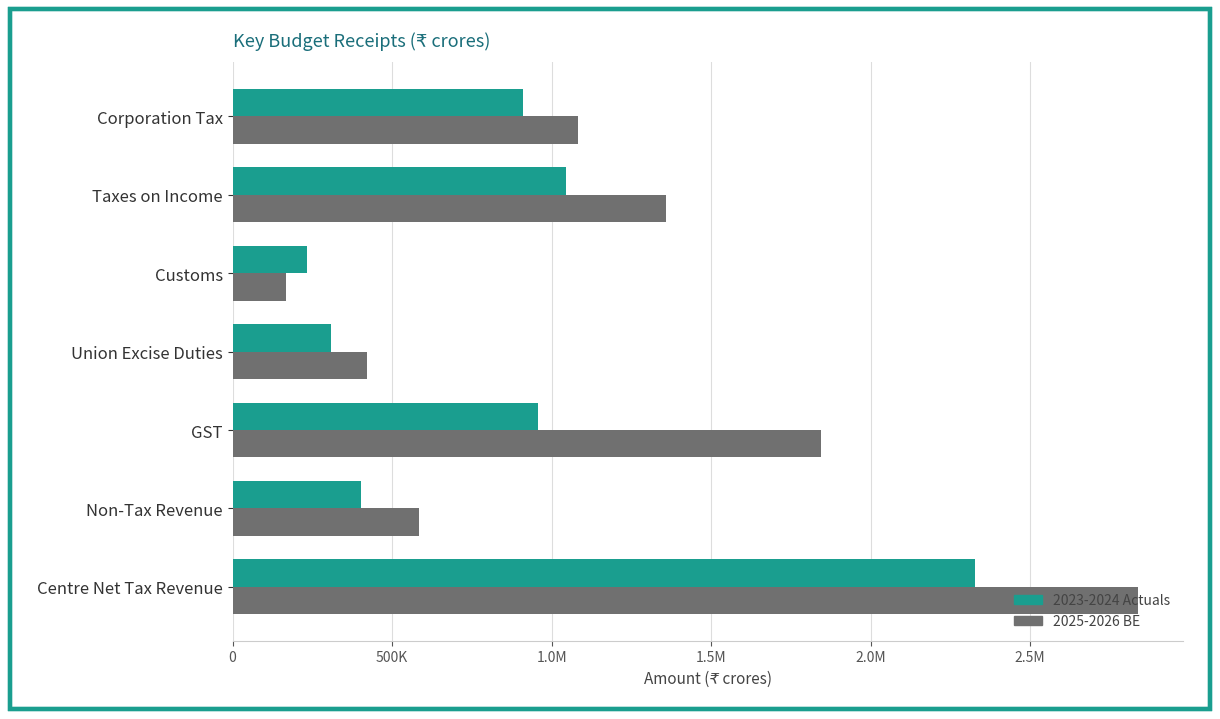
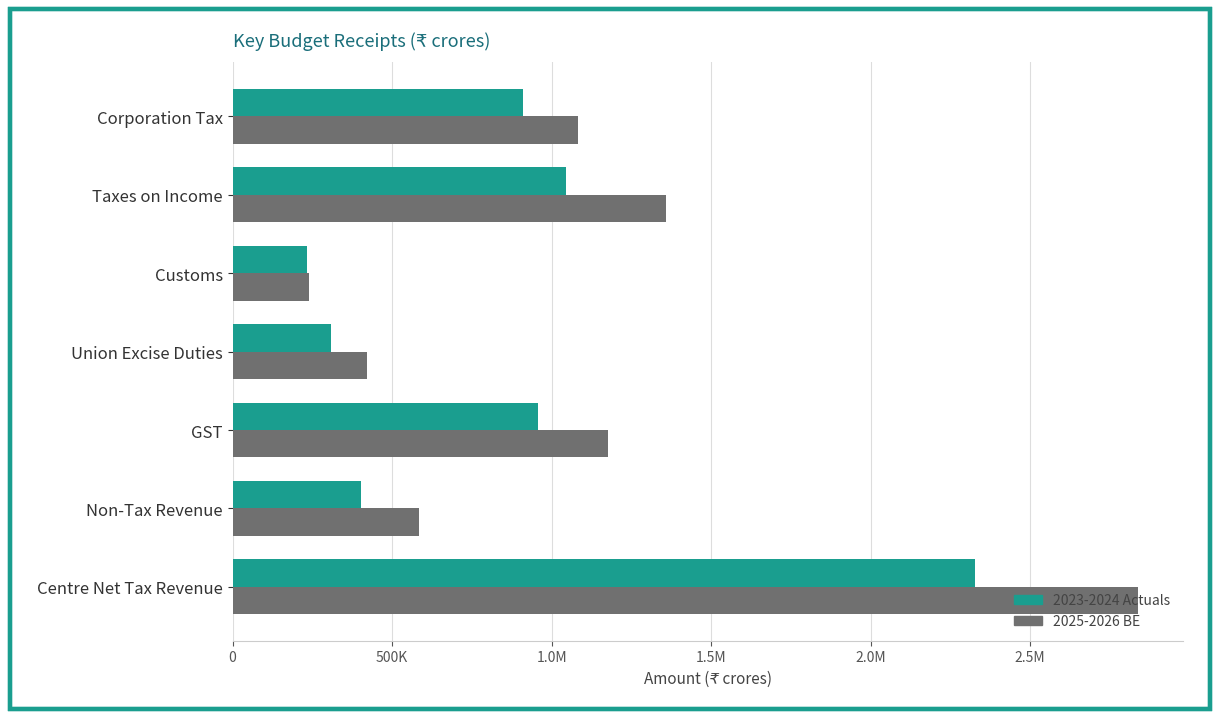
2025-2026 BE, Customs: 170000 -> 240000
2025-2026 BE, GST: 1840000 -> 1180000
